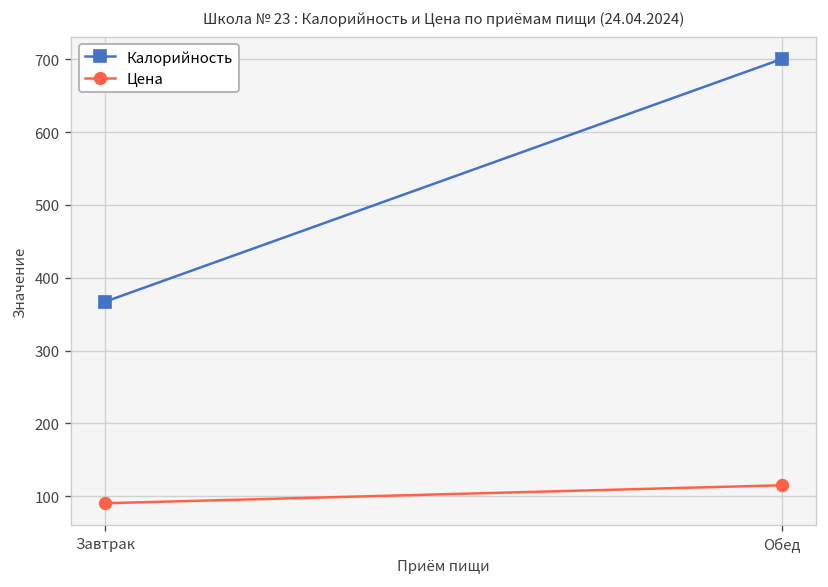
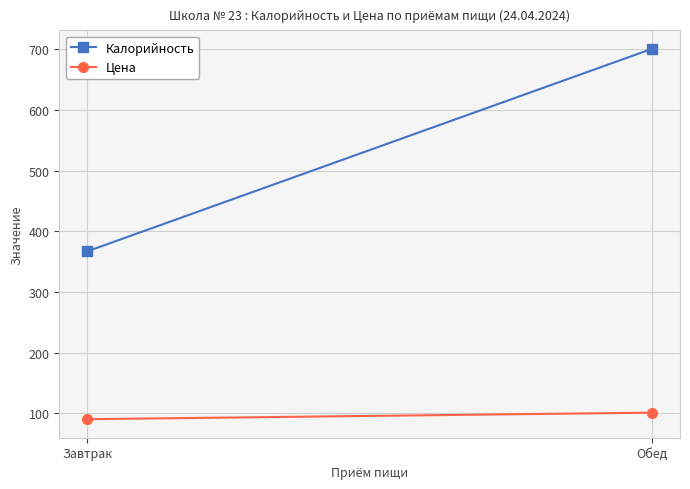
Цена, Обед: 120 -> 100
